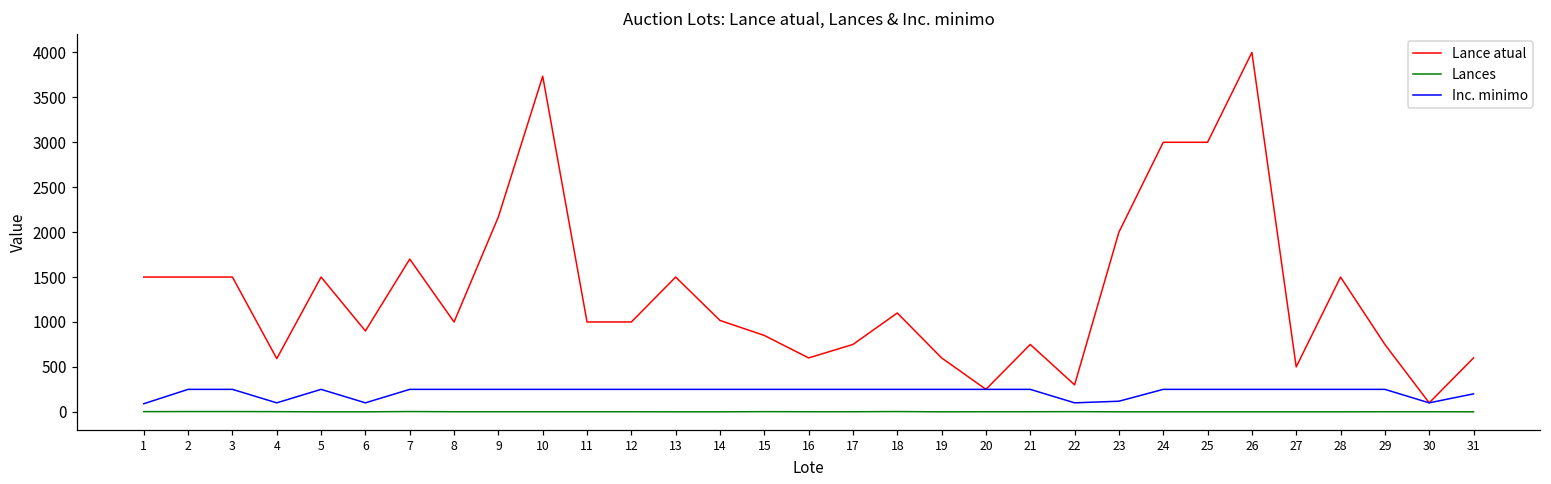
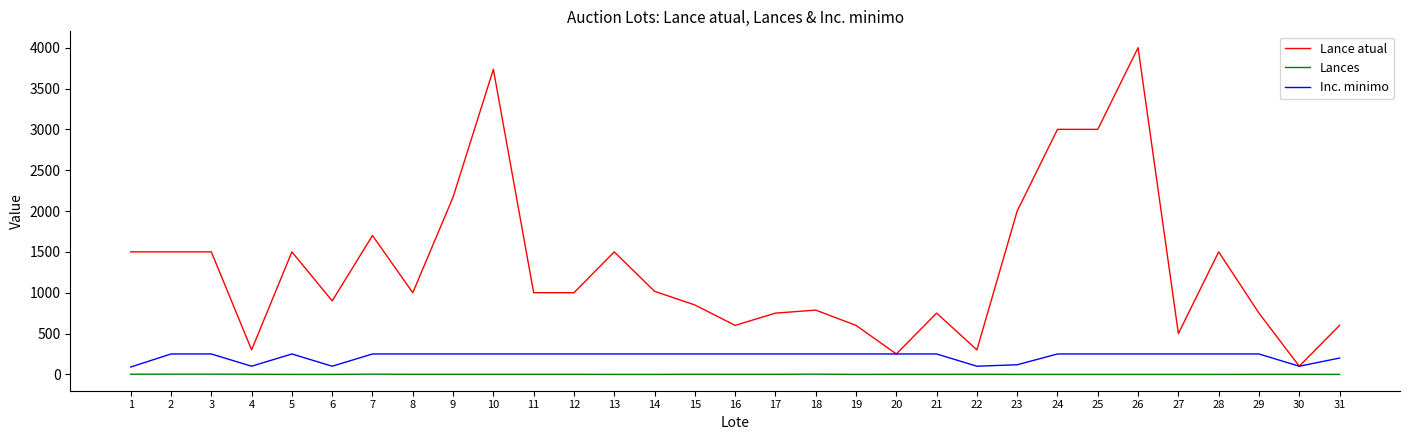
Lance atual, 4: 600 -> 300
Lance atual, 18: 1100 -> 800
